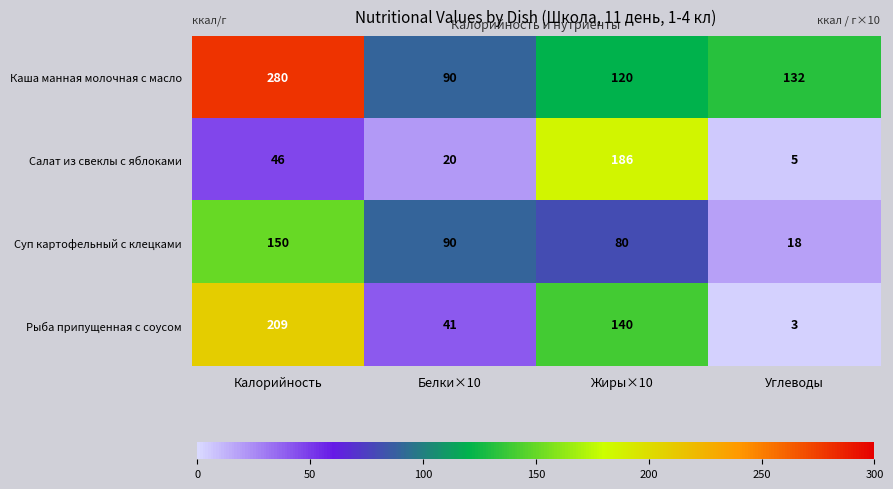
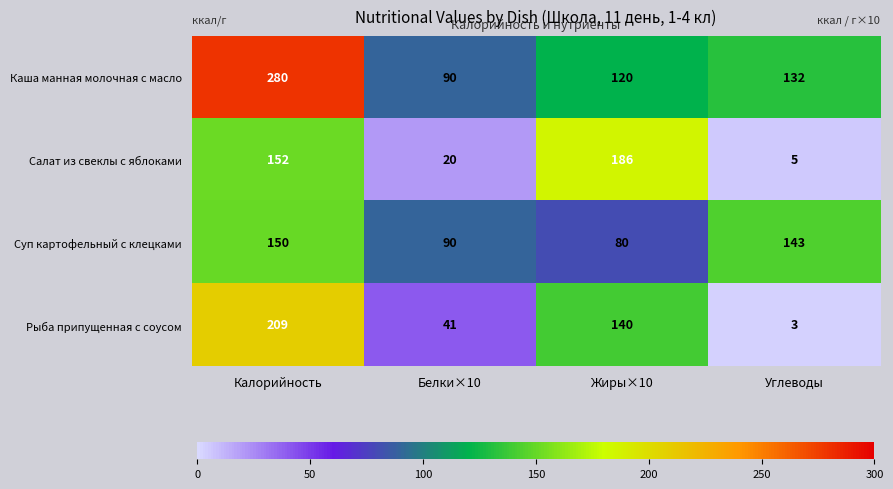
Салат из свеклы с яблоками, Калорийность: 46 -> 152
Суп картофельный с клецками, Углеводы: 18 -> 143
